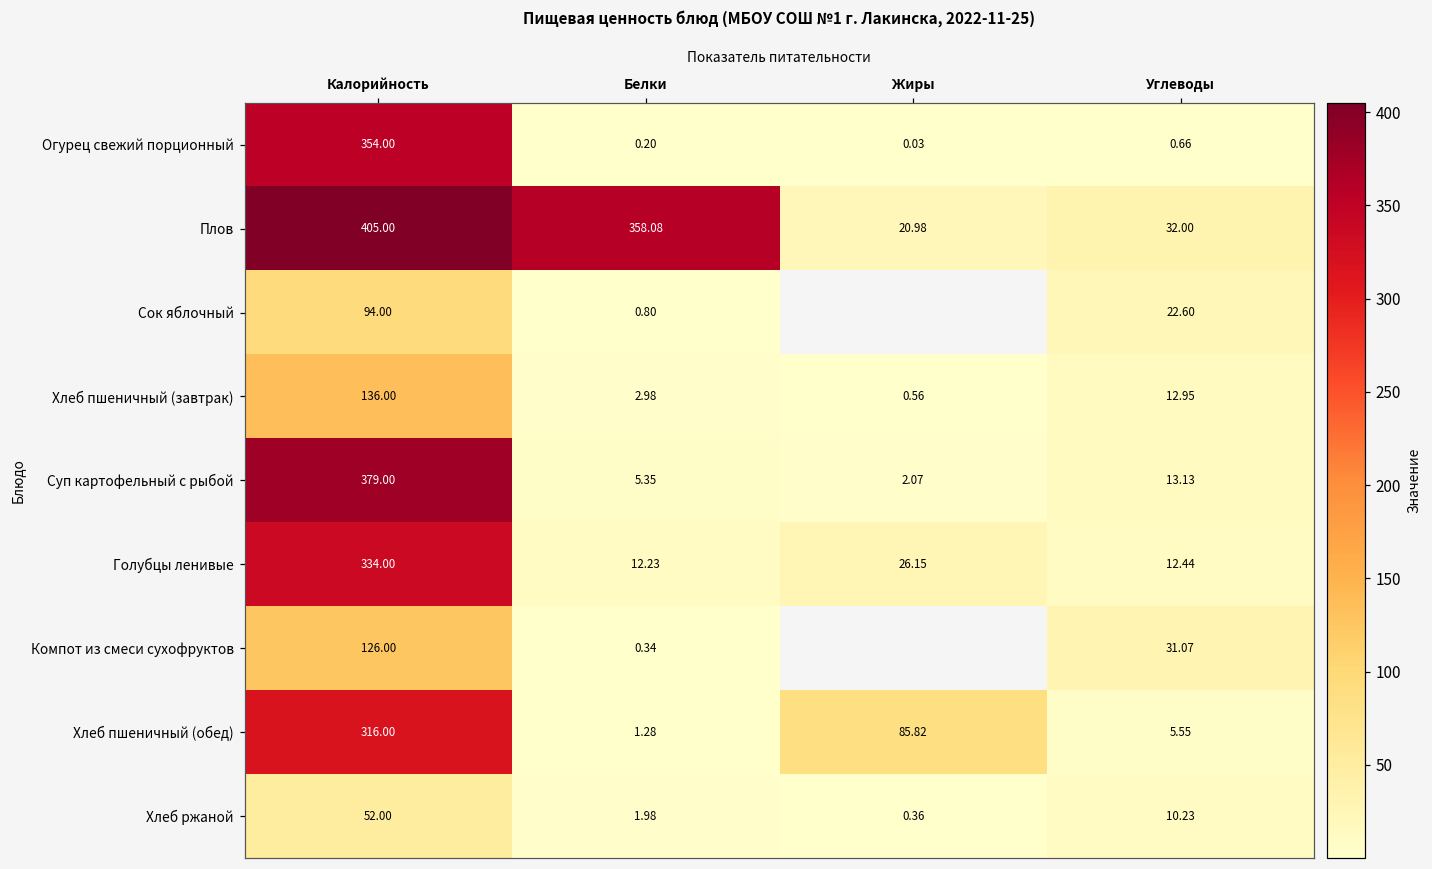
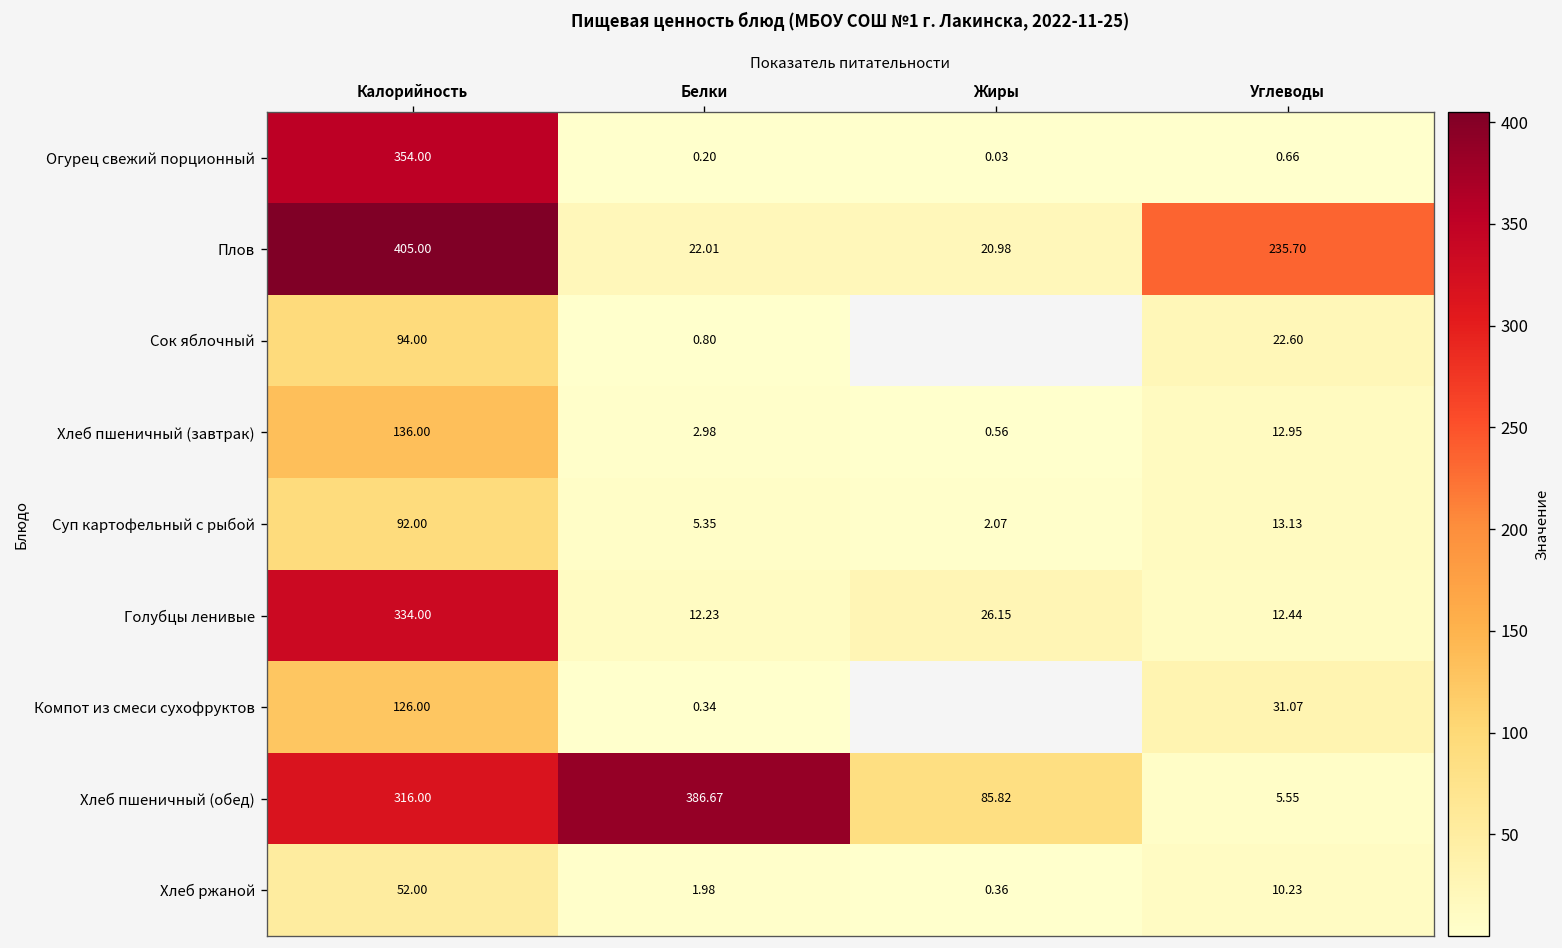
Плов, Белки: 358.08 -> 22.01
Плов, Углеводы: 32.00 -> 235.70
Суп картофельный с рыбой, Калорийность: 379.00 -> 92.00
Хлеб пшеничный (обед), Белки: 1.28 -> 386.67
